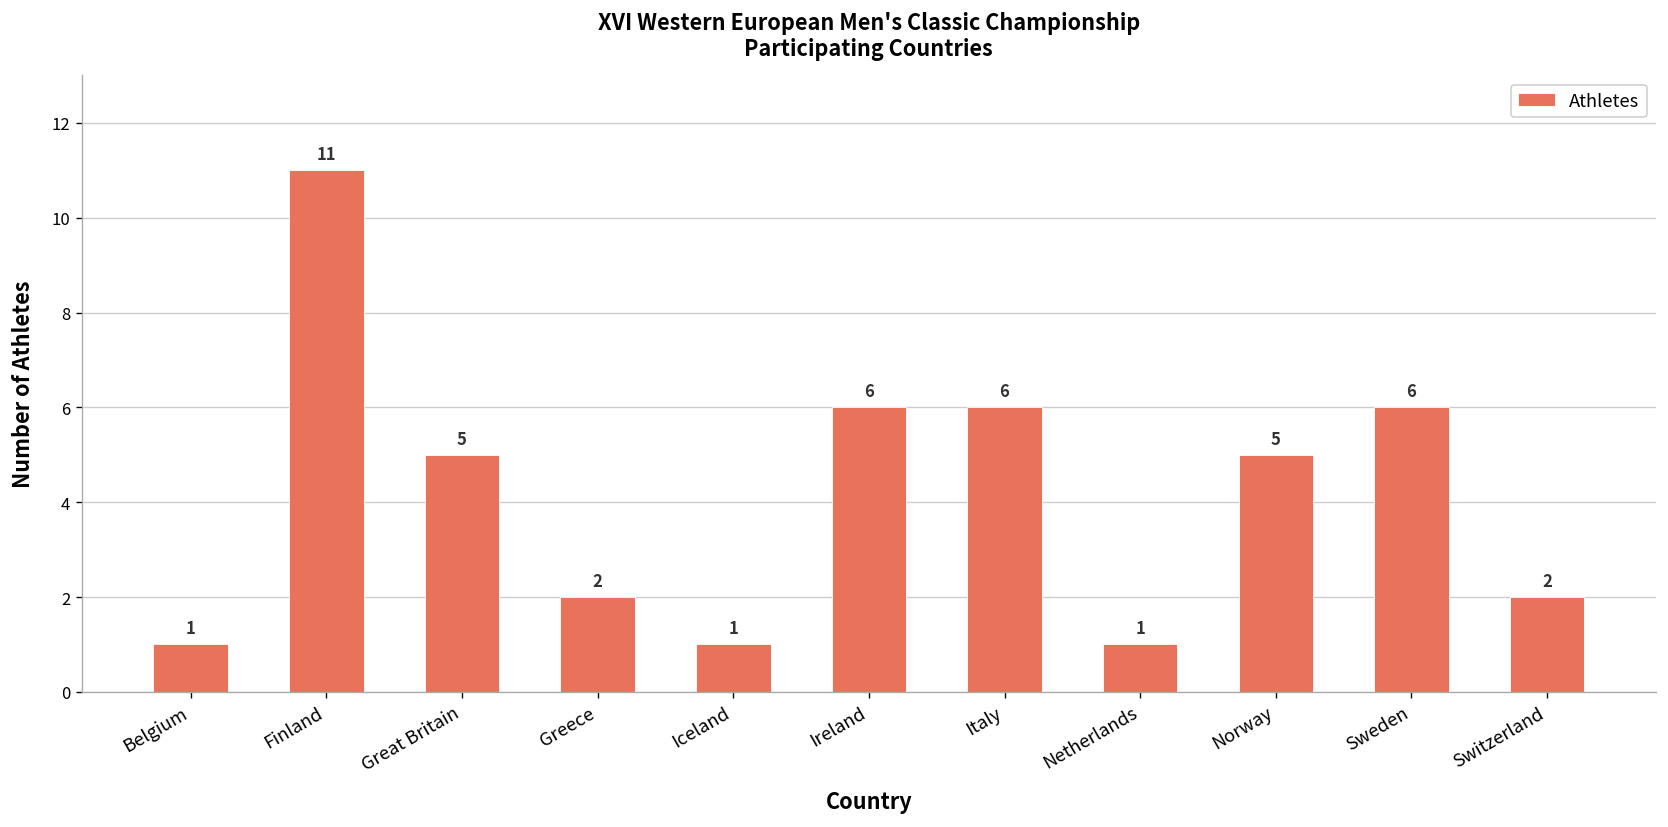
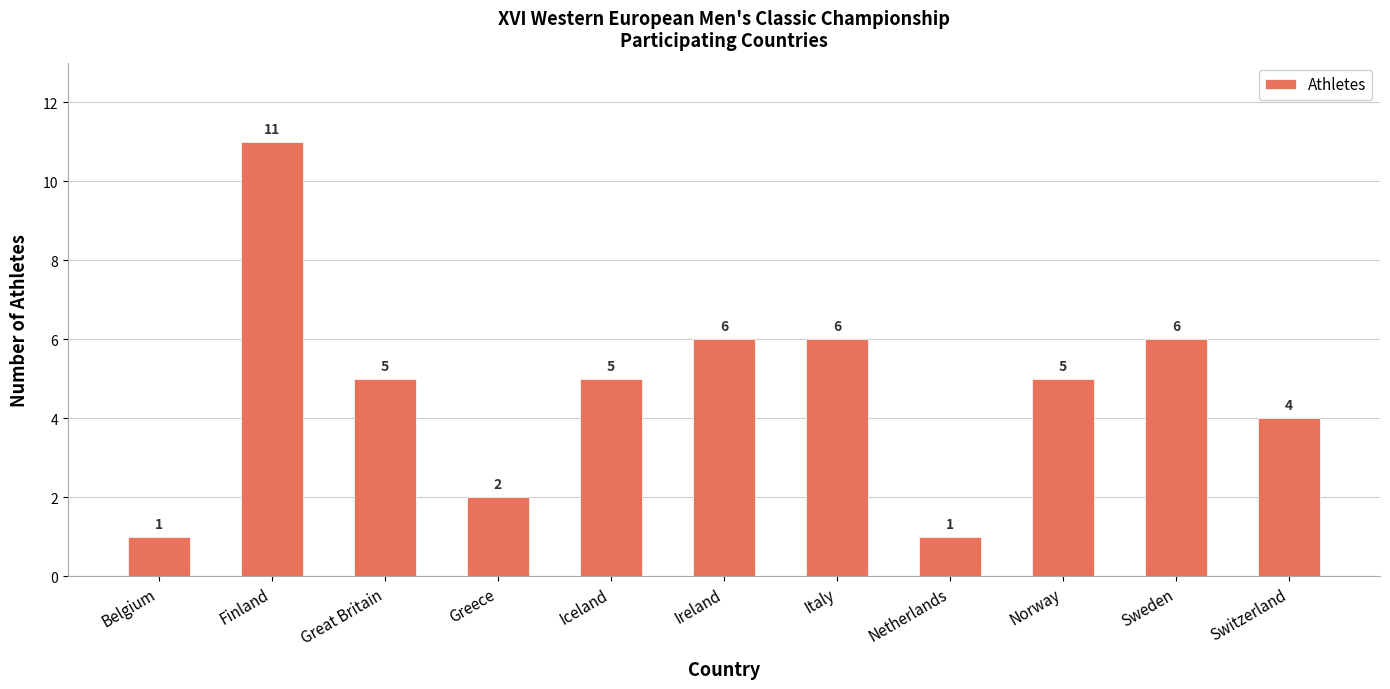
Iceland: 1 -> 5
Switzerland: 2 -> 4
